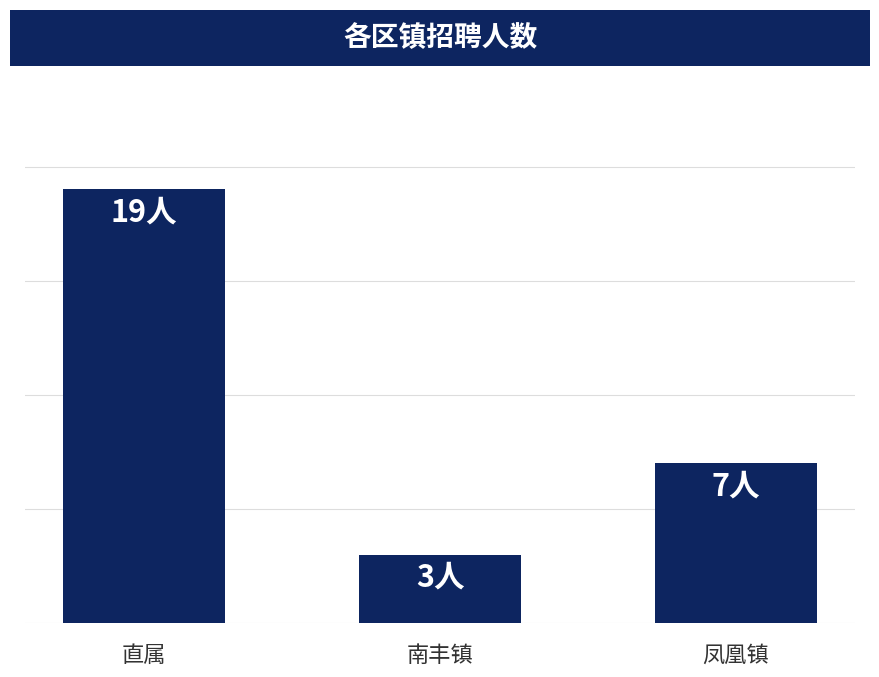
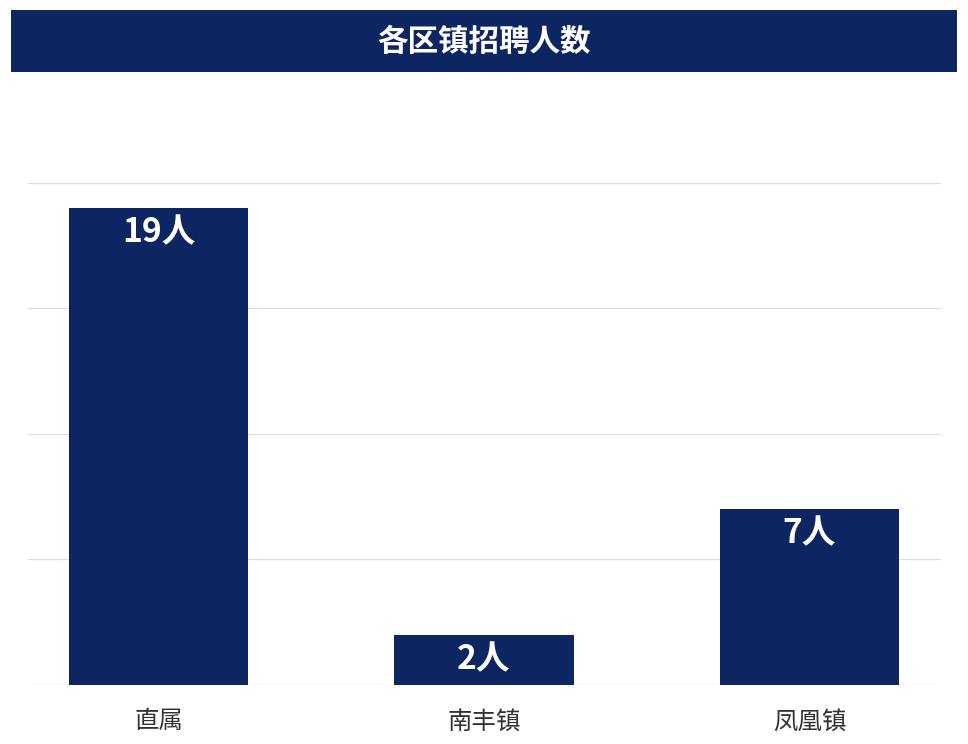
南丰镇: 3人 -> 2人
